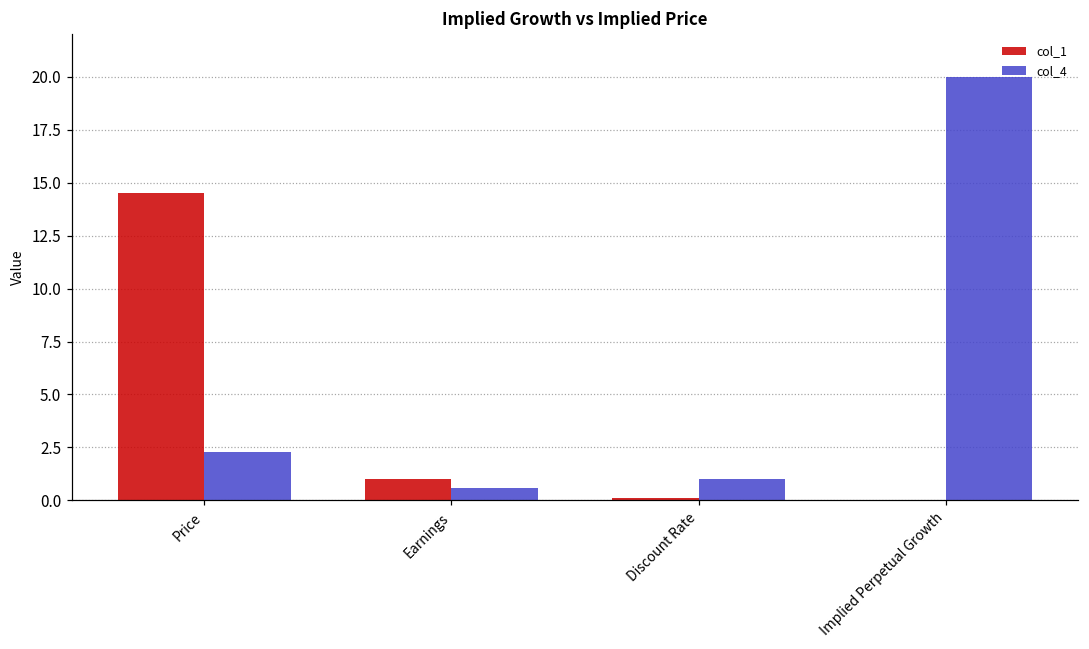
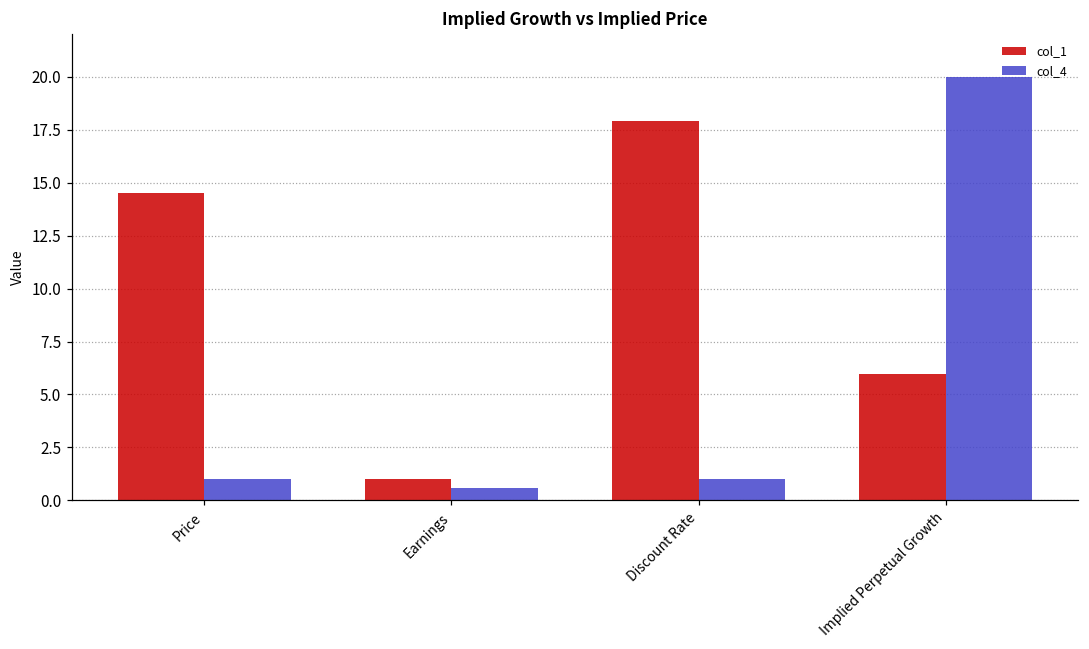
col_4, Price: 2.3 -> 1.0
col_1, Discount Rate: 0.1 -> 17.9
col_1, Implied Perpetual Growth: 0.0 -> 6.0
